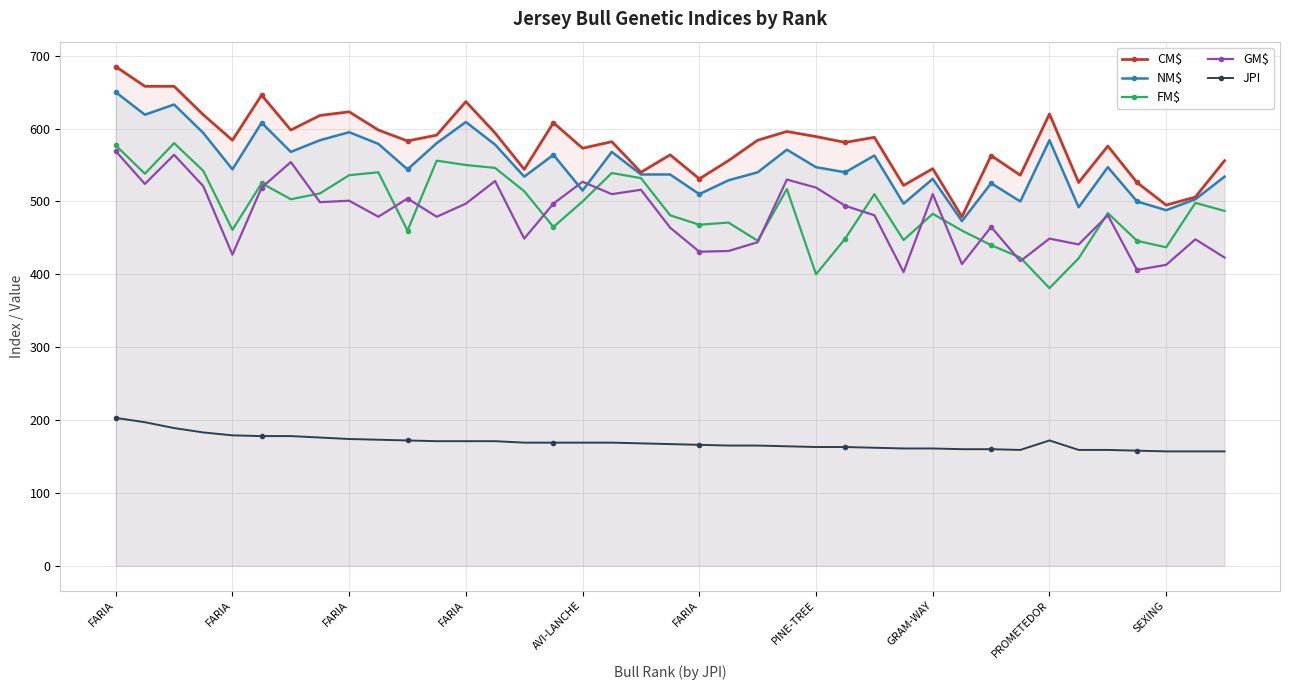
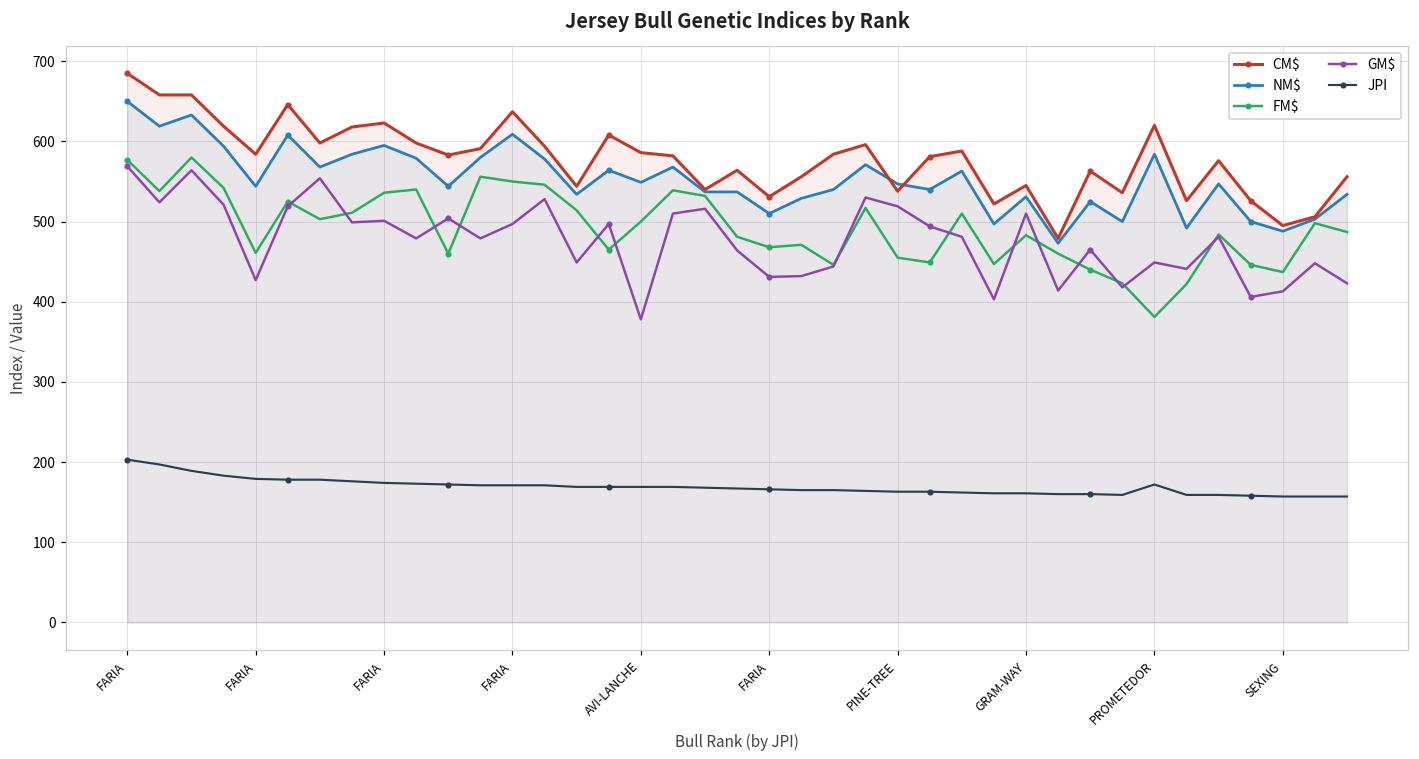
CM$, AVI-LANCHE: 570 -> 590
NM$, AVI-LANCHE: 520 -> 550
GM$, AVI-LANCHE: 530 -> 380
CM$, PINE-TREE: 590 -> 540
FM$, PINE-TREE: 400 -> 460
